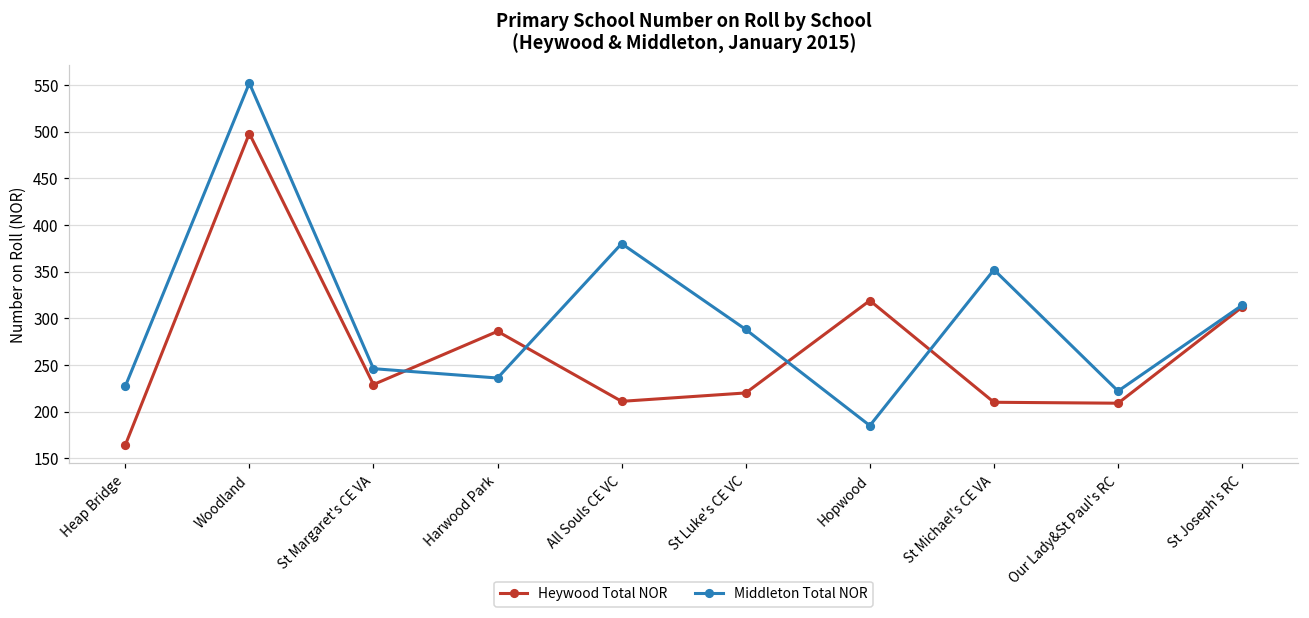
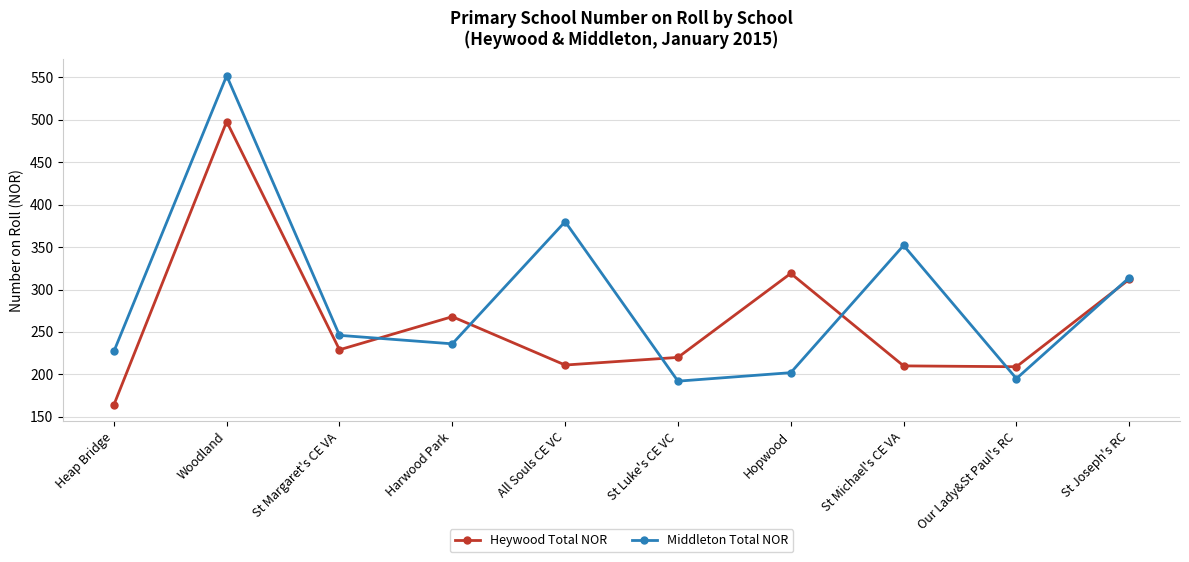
Heywood Total NOR, Harwood Park: 290 -> 270
Middleton Total NOR, St Luke's CE VC: 290 -> 190
Middleton Total NOR, Hopwood: 190 -> 200
Middleton Total NOR, Our Lady&St Paul's RC: 220 -> 200
